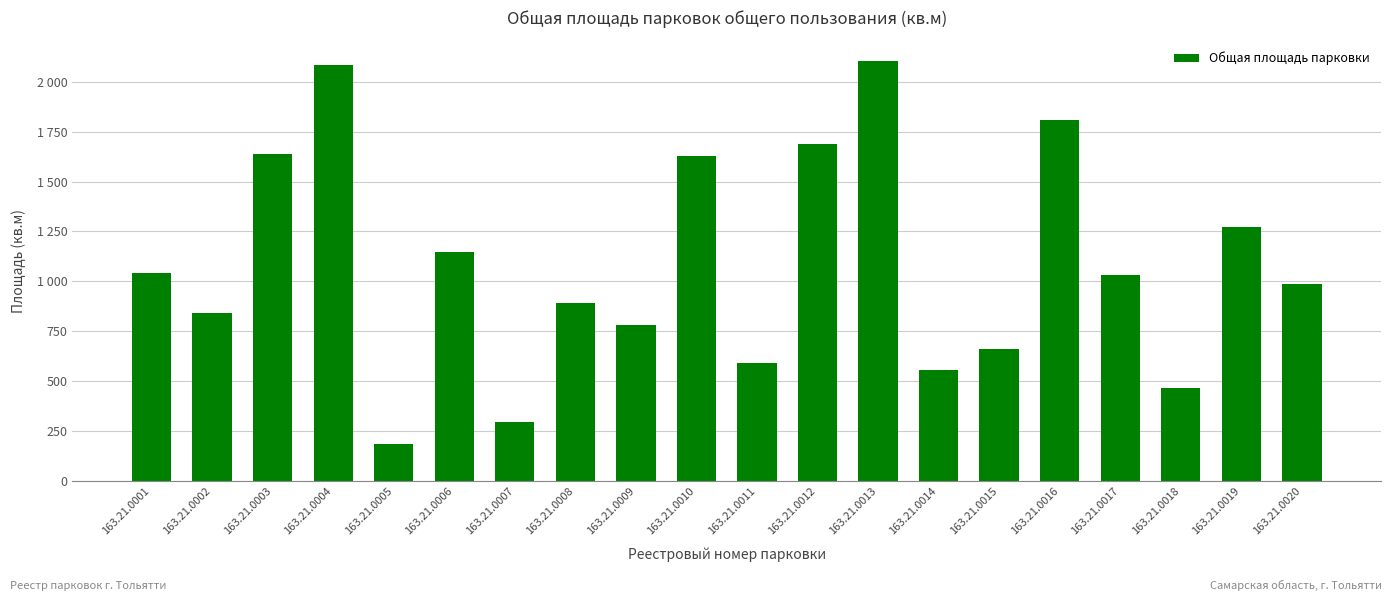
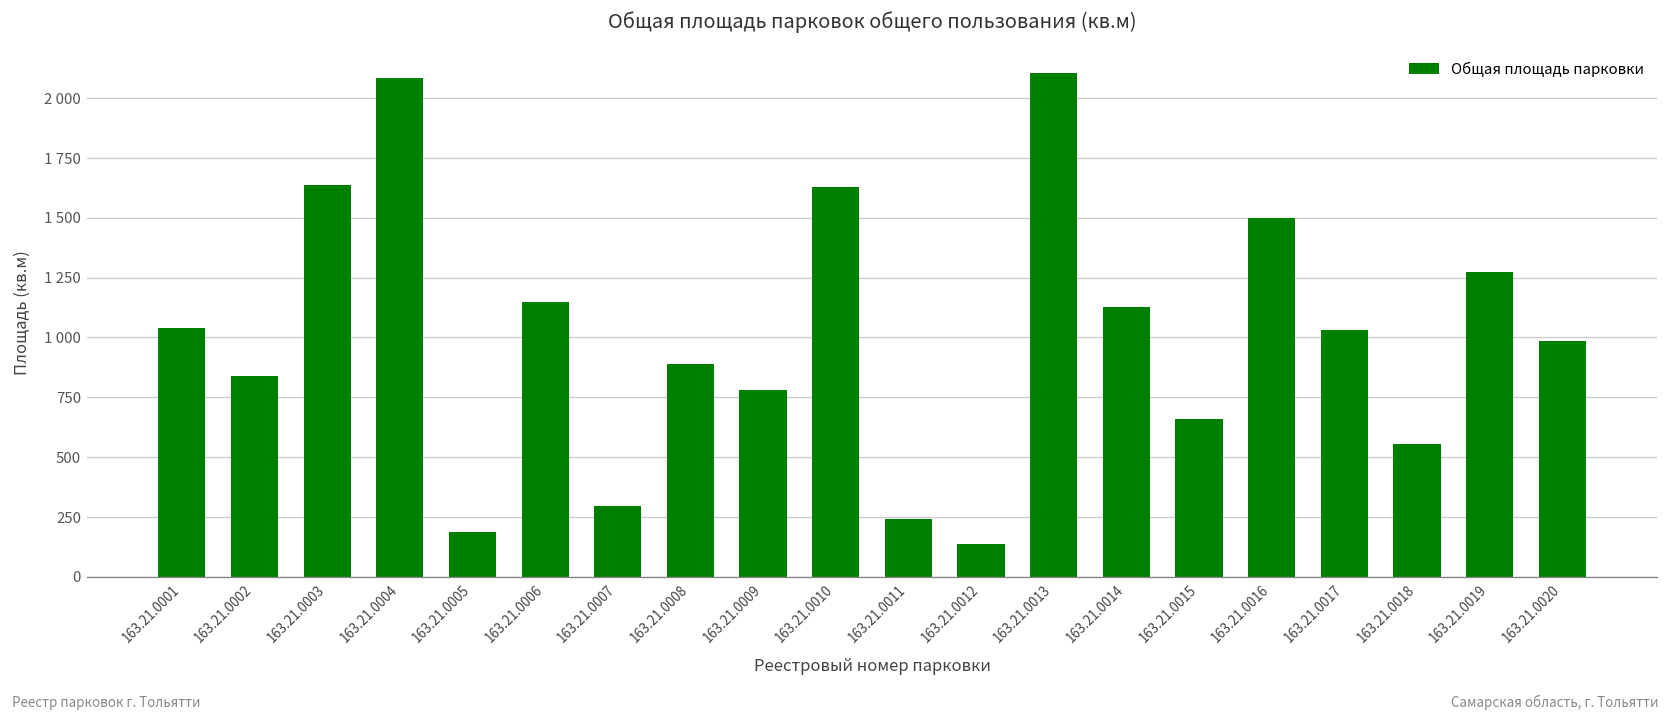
163.21.0011: 590 -> 240
163.21.0012: 1690 -> 140
163.21.0014: 560 -> 1130
163.21.0016: 1810 -> 1500
163.21.0018: 460 -> 550
